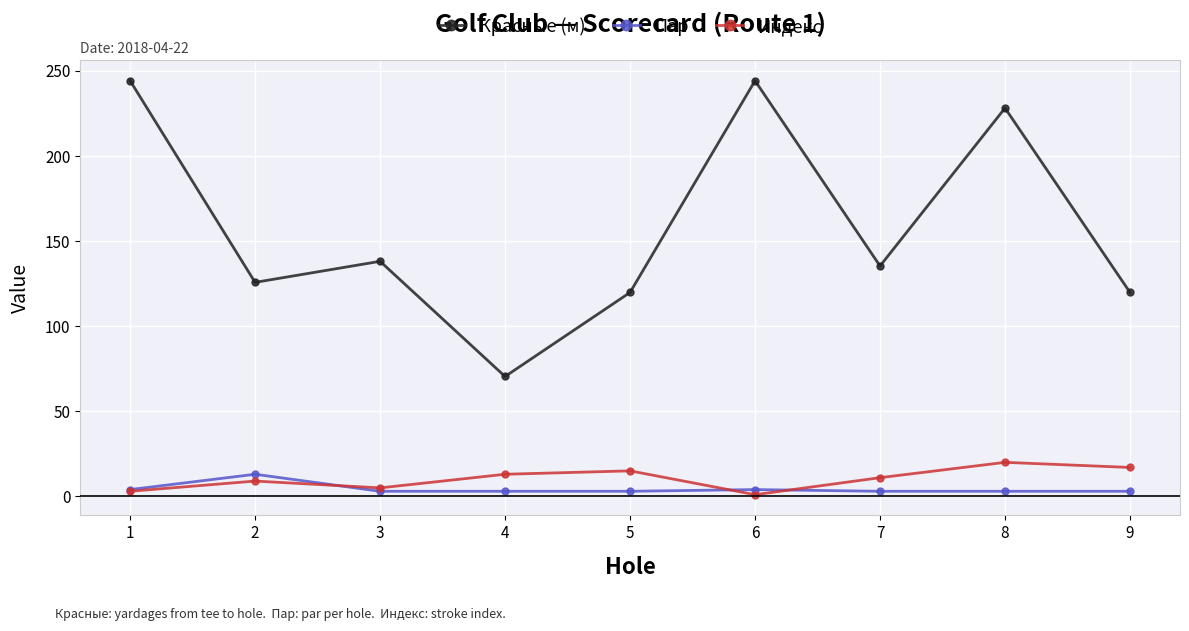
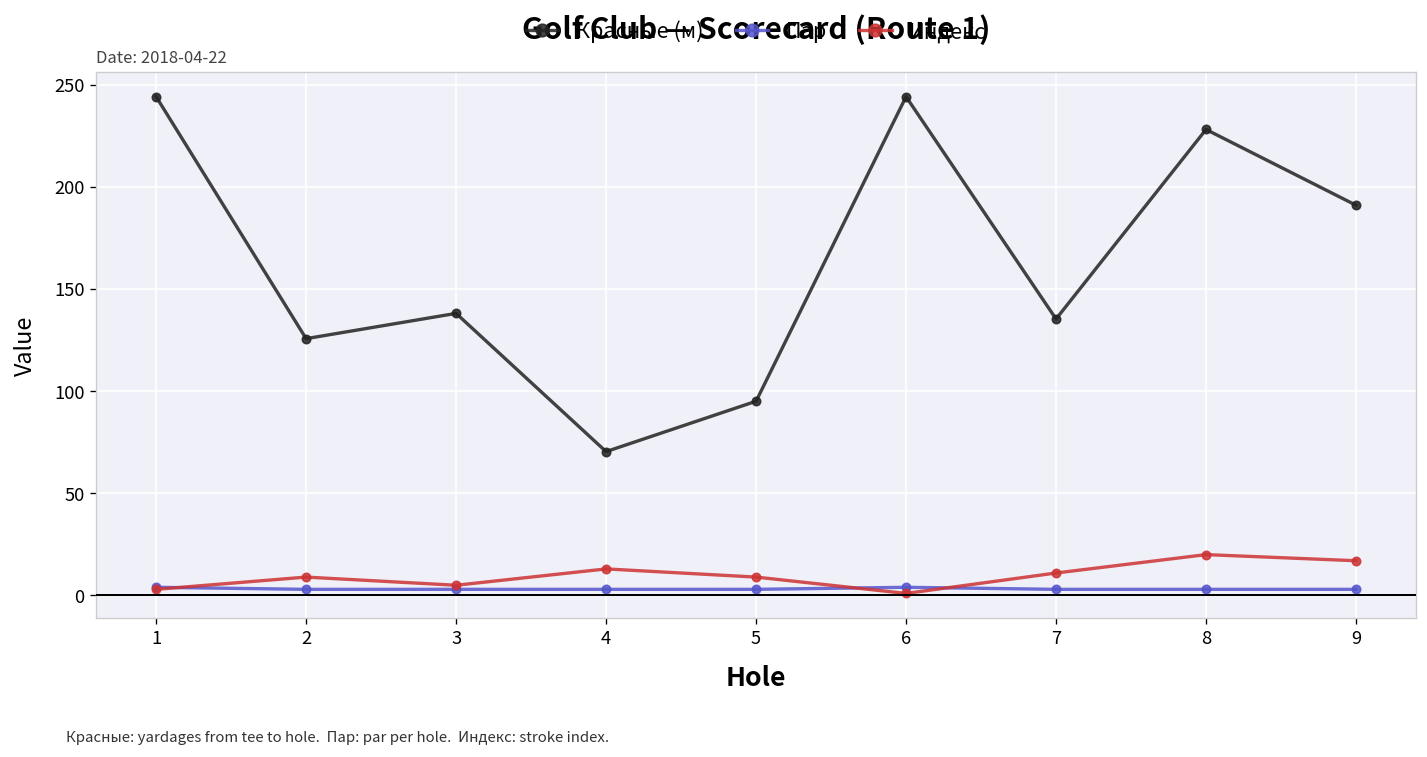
Пар, 2: 13 -> 3
Красные (м), 5: 120 -> 95
Индекс, 5: 15 -> 9
Красные (м), 9: 120 -> 191
